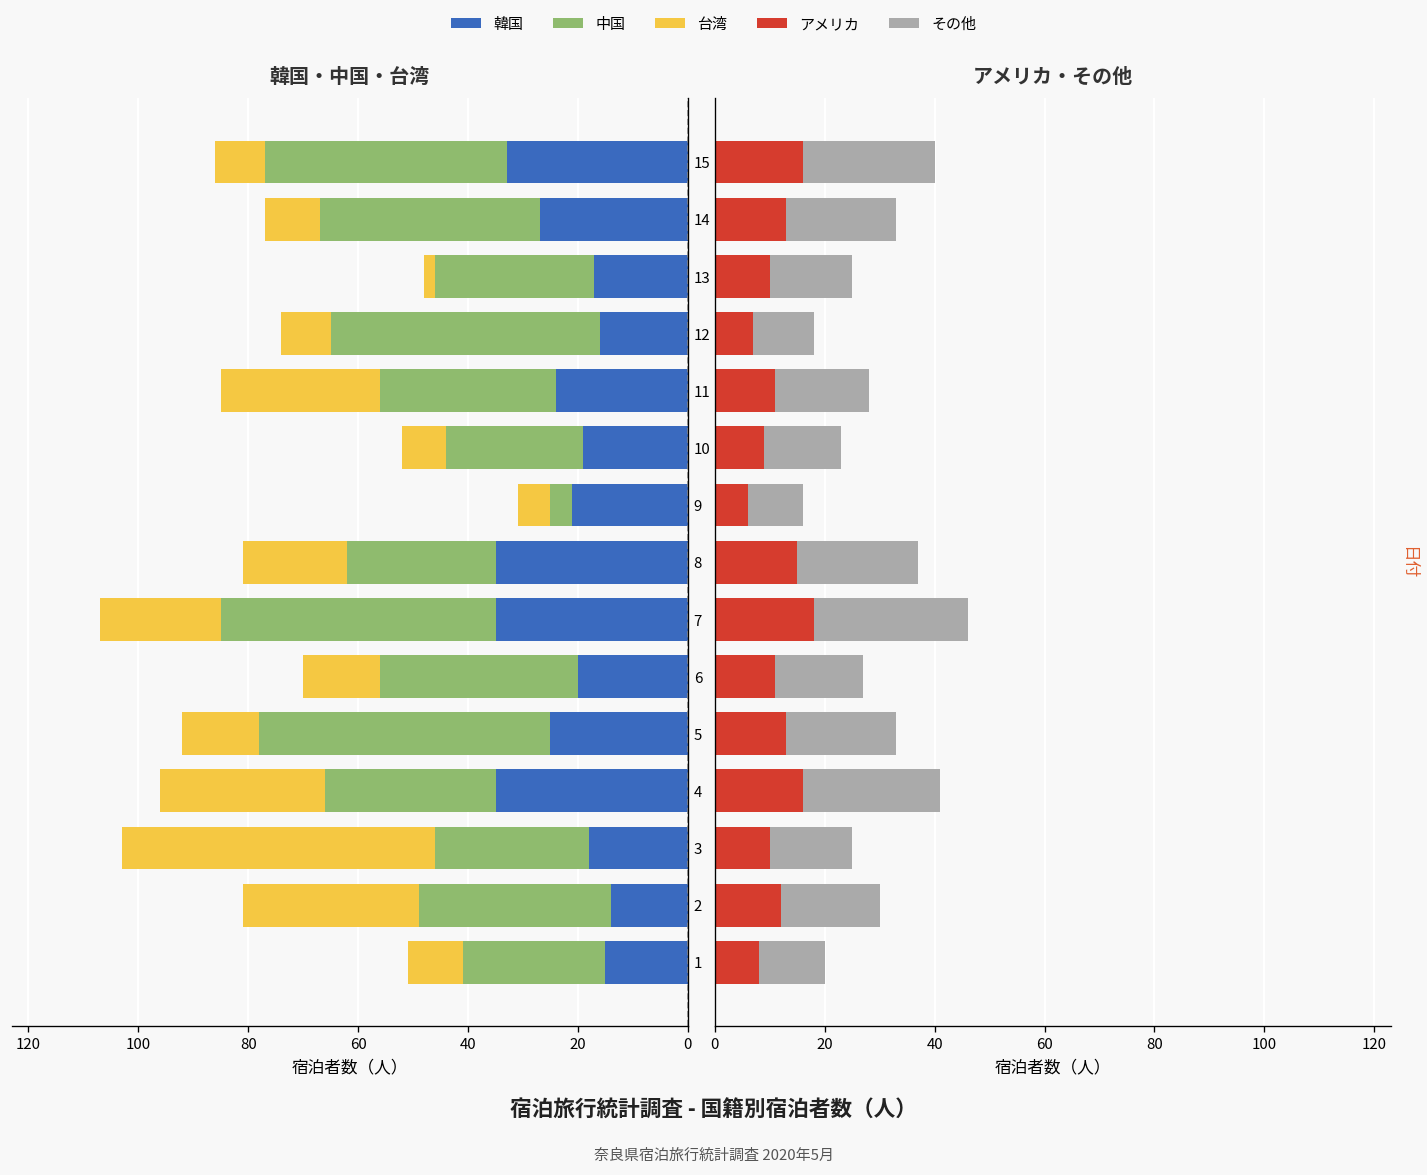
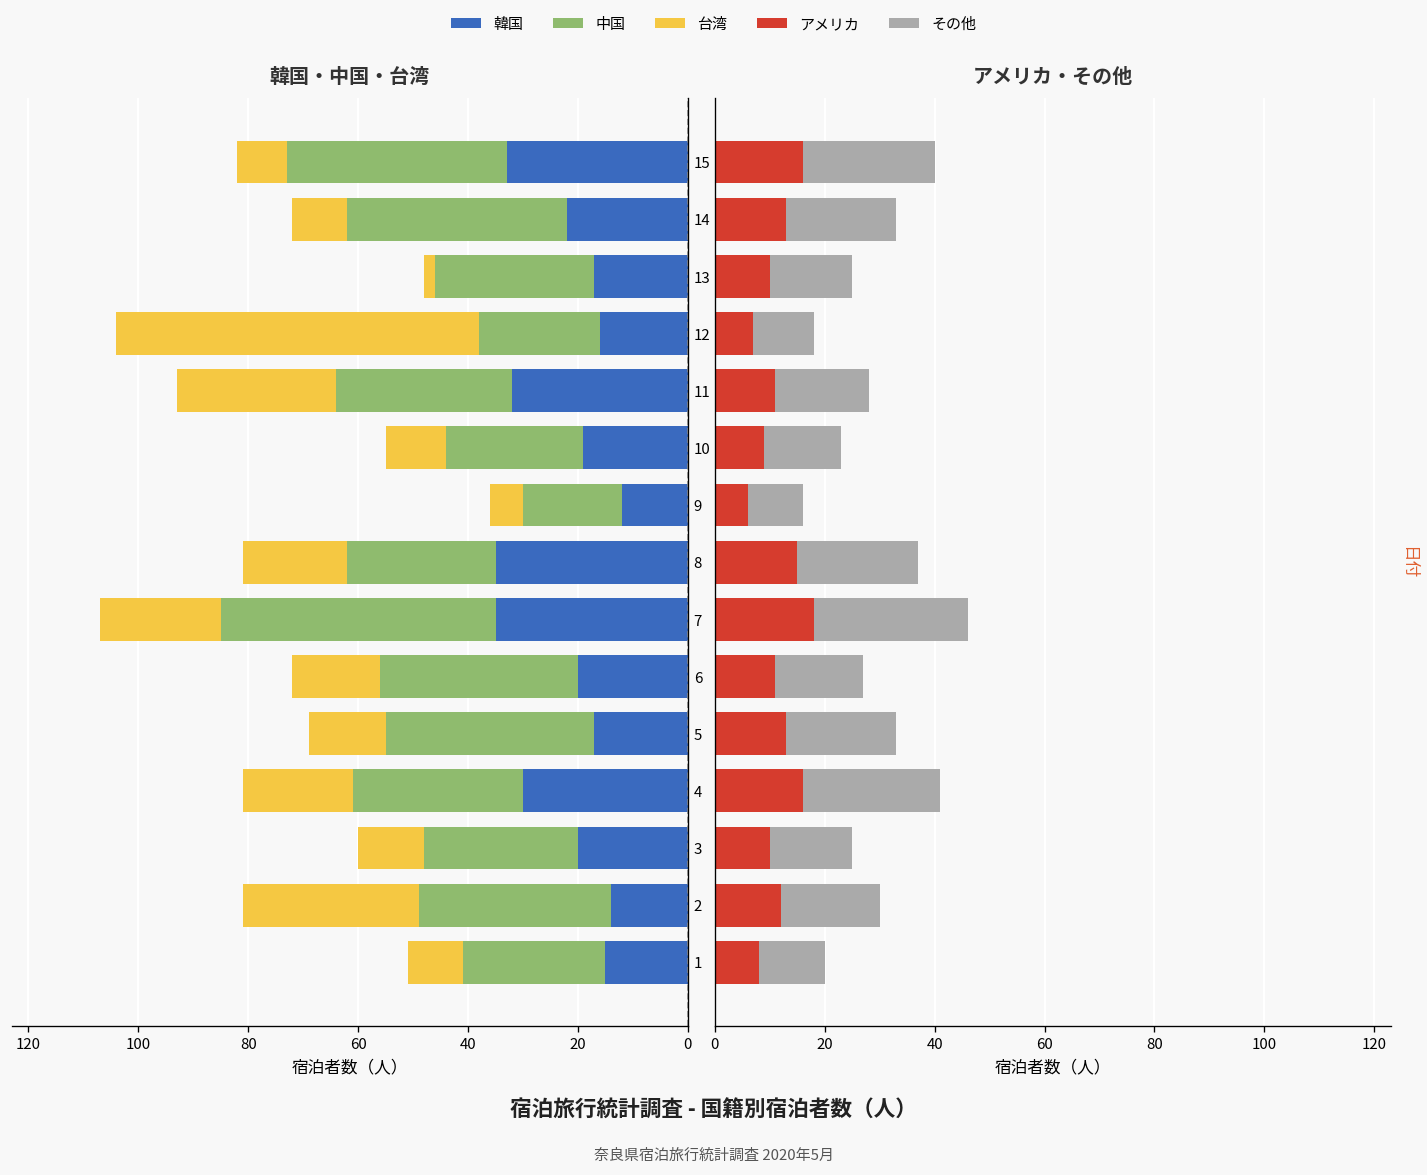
韓国・中国・台湾, 中国, 15: 44 -> 40
韓国・中国・台湾, 韓国, 14: 27 -> 22
韓国・中国・台湾, 中国, 12: 49 -> 22
韓国・中国・台湾, 台湾, 12: 9 -> 66
韓国・中国・台湾, 韓国, 11: 24 -> 32
韓国・中国・台湾, 台湾, 10: 8 -> 11
韓国・中国・台湾, 韓国, 9: 21 -> 12
韓国・中国・台湾, 中国, 9: 4 -> 18
韓国・中国・台湾, 台湾, 6: 14 -> 16
韓国・中国・台湾, 韓国, 5: 25 -> 17
韓国・中国・台湾, 中国, 5: 53 -> 38
韓国・中国・台湾, 韓国, 4: 35 -> 30
韓国・中国・台湾, 台湾, 4: 30 -> 20
韓国・中国・台湾, 韓国, 3: 18 -> 20
韓国・中国・台湾, 台湾, 3: 57 -> 12
